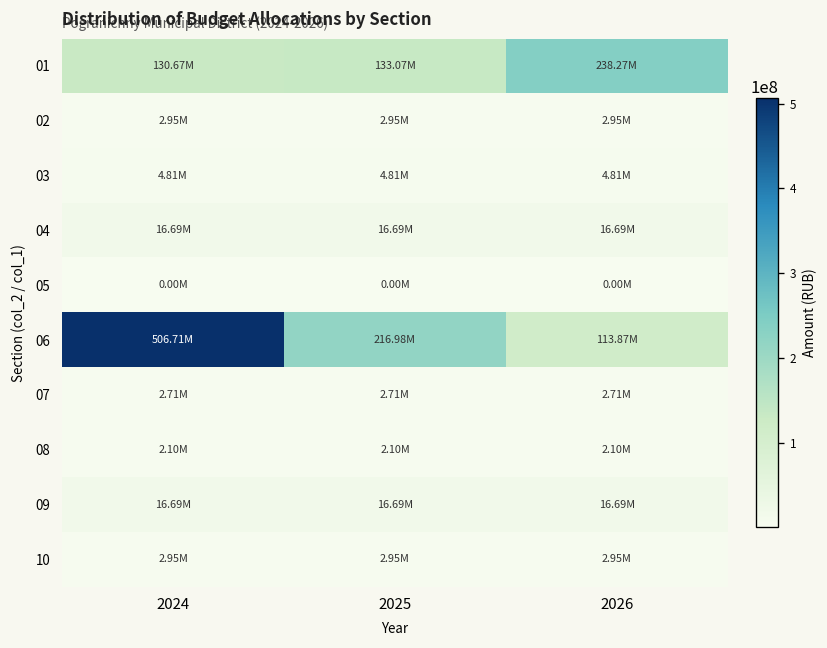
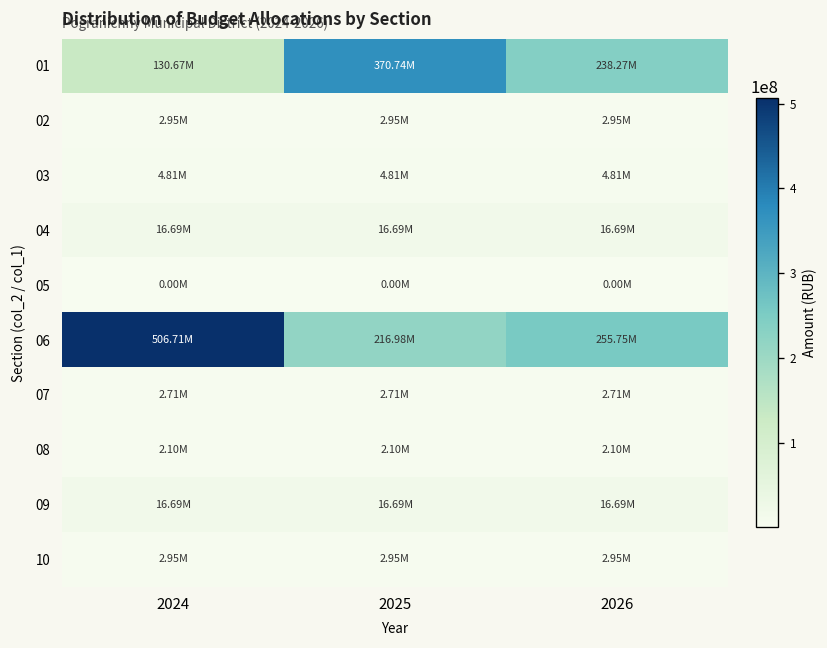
01, 2025: 133.07M -> 370.74M
06, 2026: 113.87M -> 255.75M
